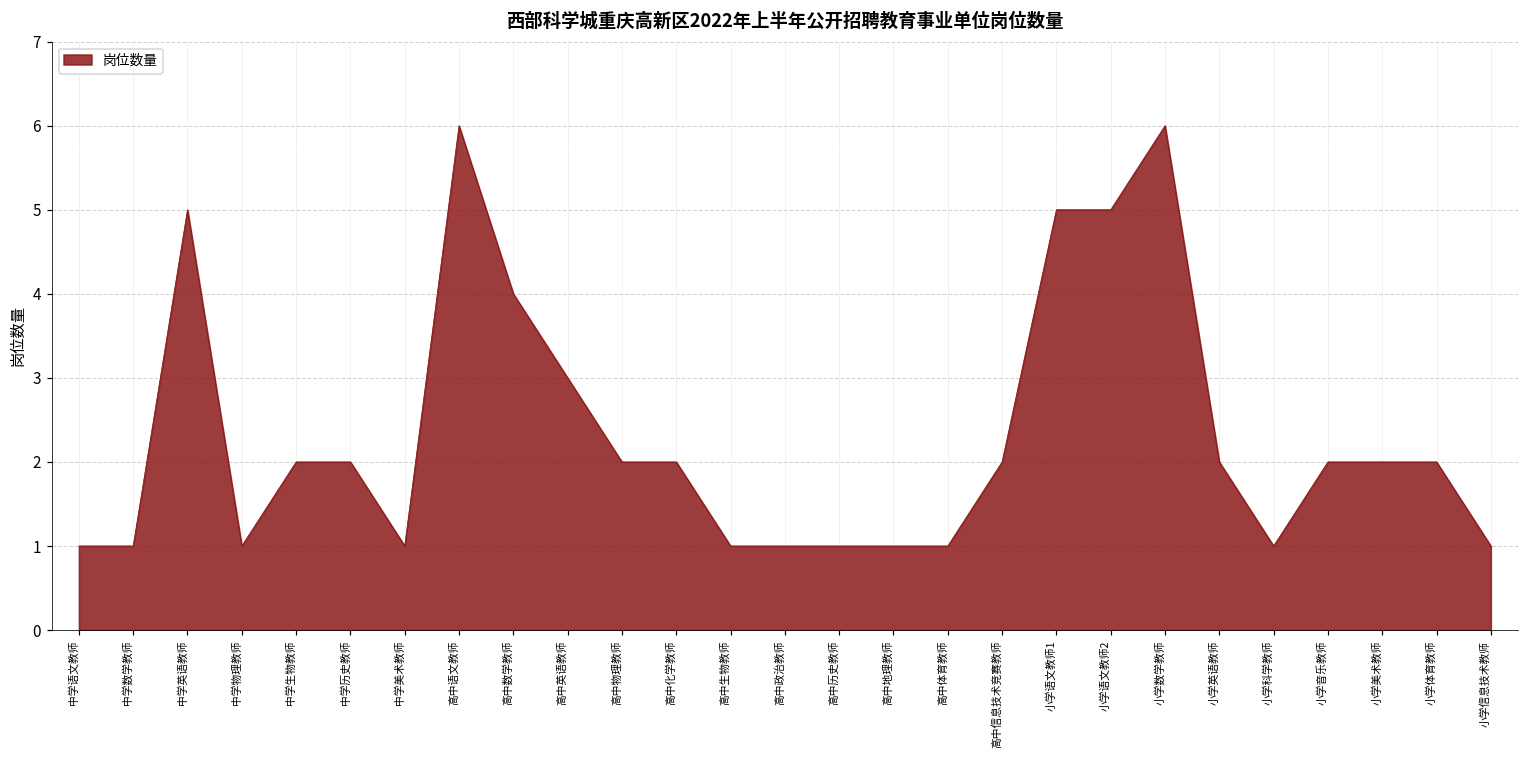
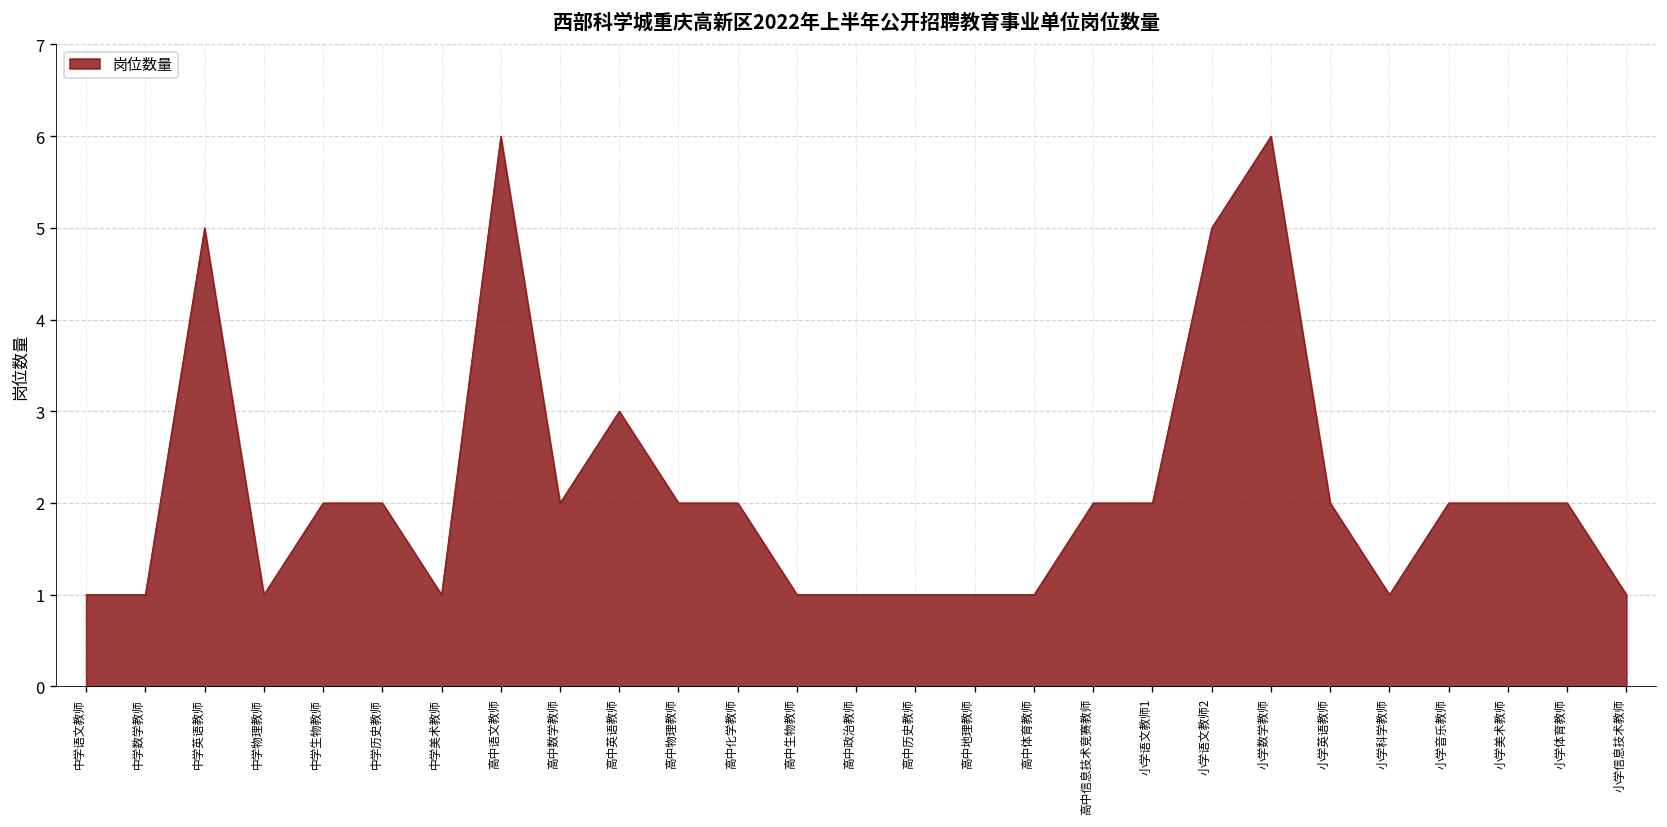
高中数学教师: 4 -> 2
小学语文教师1: 5 -> 2
